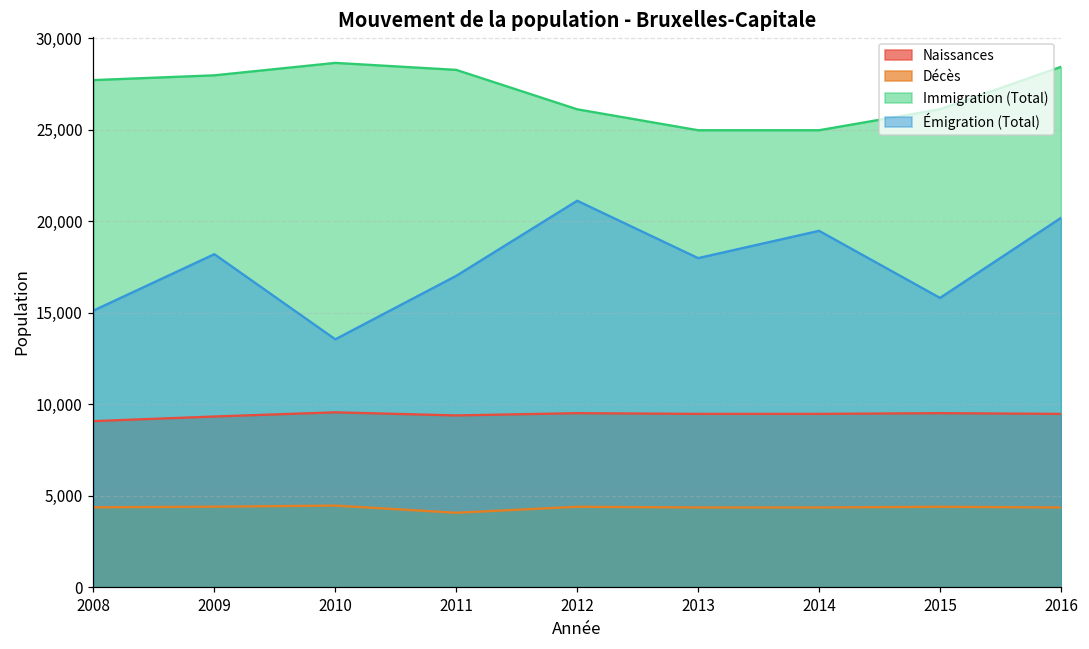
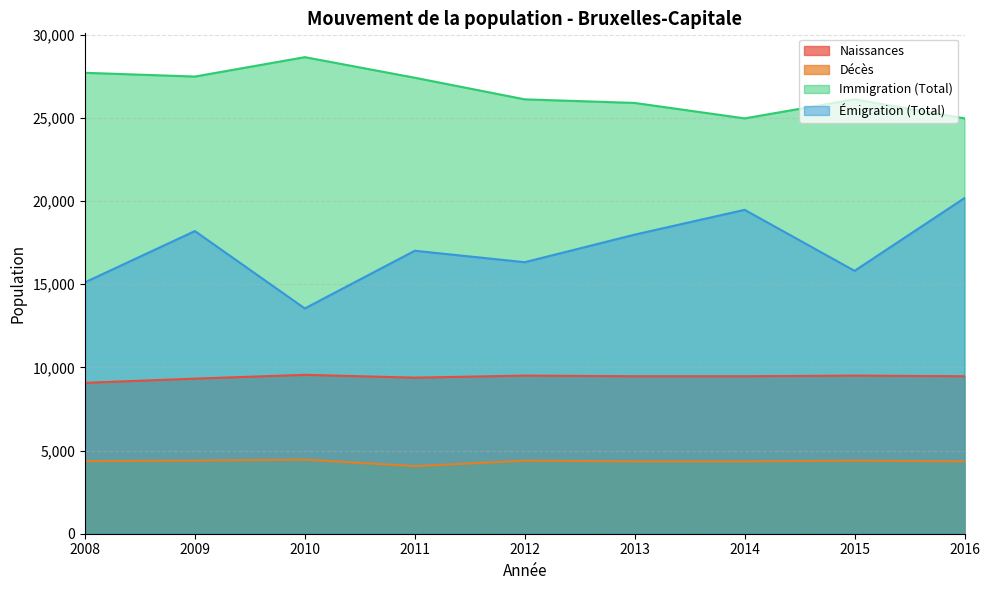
Immigration (Total), 2009: 28,000 -> 27,500
Immigration (Total), 2011: 28,300 -> 27,400
Émigration (Total), 2012: 21,100 -> 16,300
Immigration (Total), 2013: 25,000 -> 25,900
Immigration (Total), 2016: 28,400 -> 25,000
